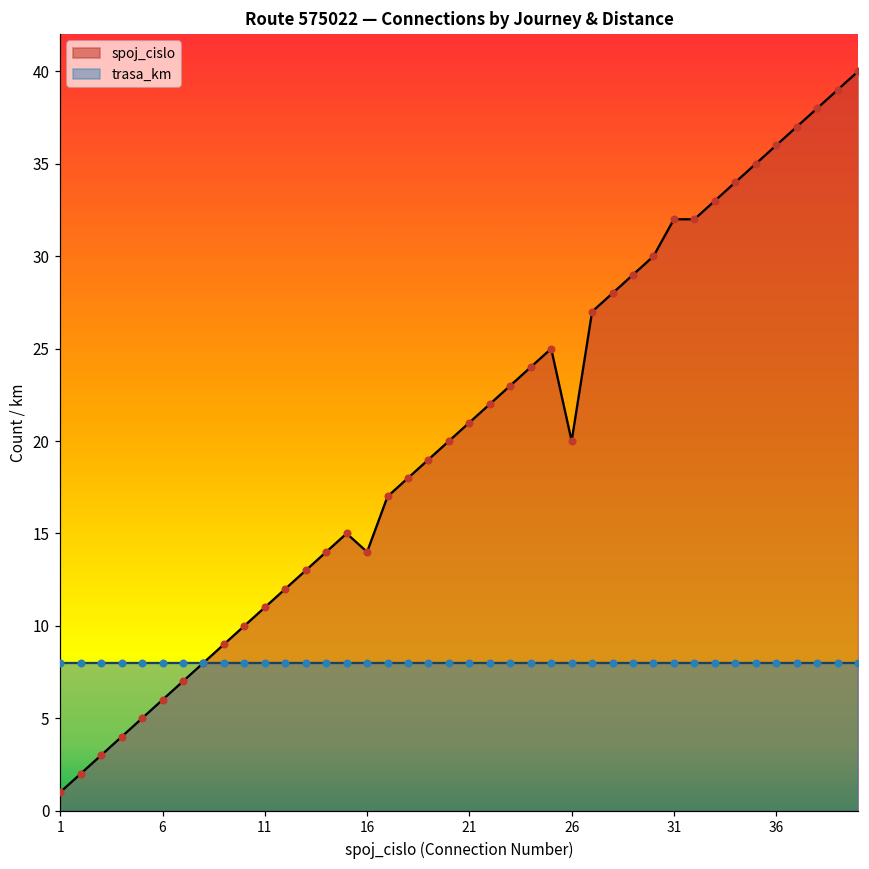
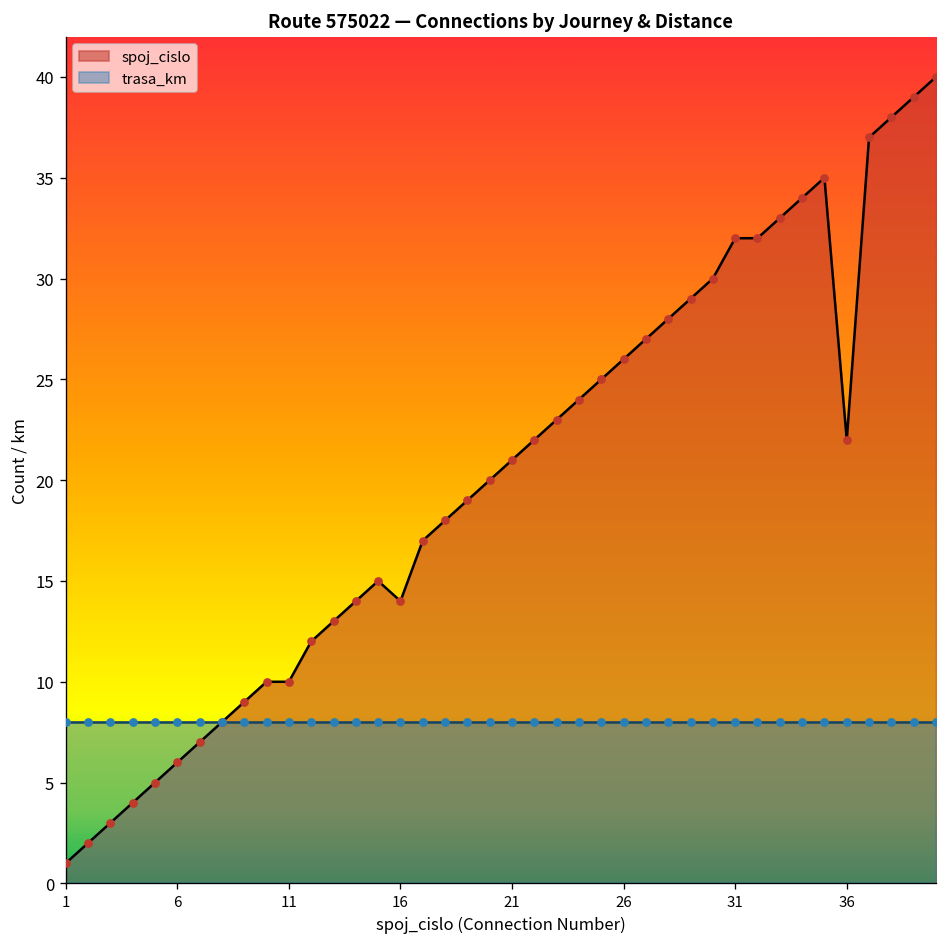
spoj_cislo, 11: 11 -> 10
spoj_cislo, 26: 20 -> 26
spoj_cislo, 36: 36 -> 22
